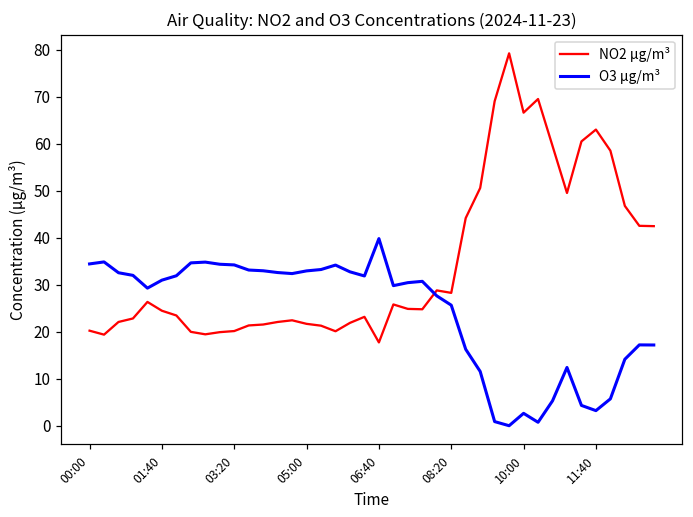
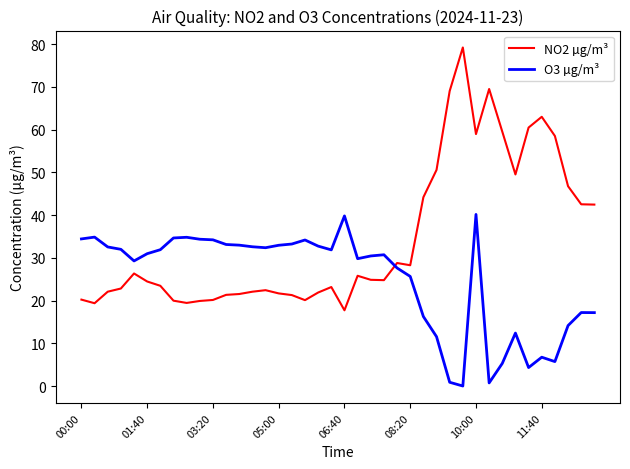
NO2 µg/m³, 10:00: 67 -> 59
O3 µg/m³, 10:00: 3 -> 40
O3 µg/m³, 11:40: 3 -> 7
